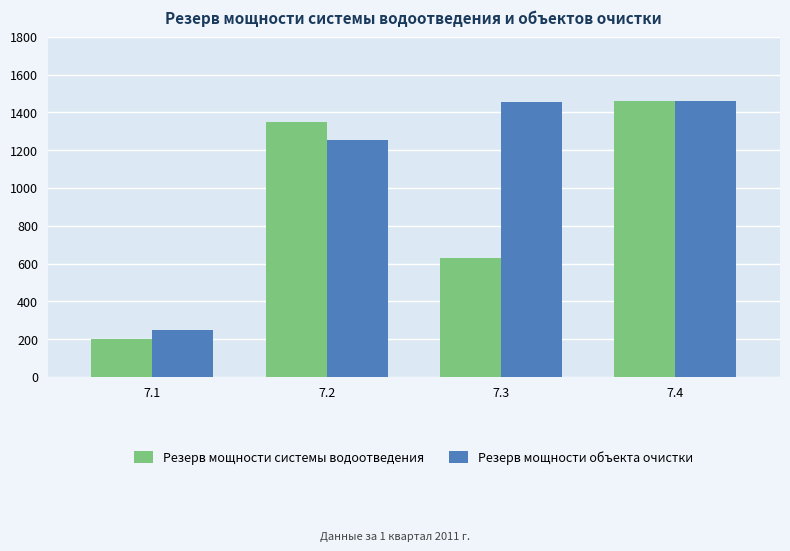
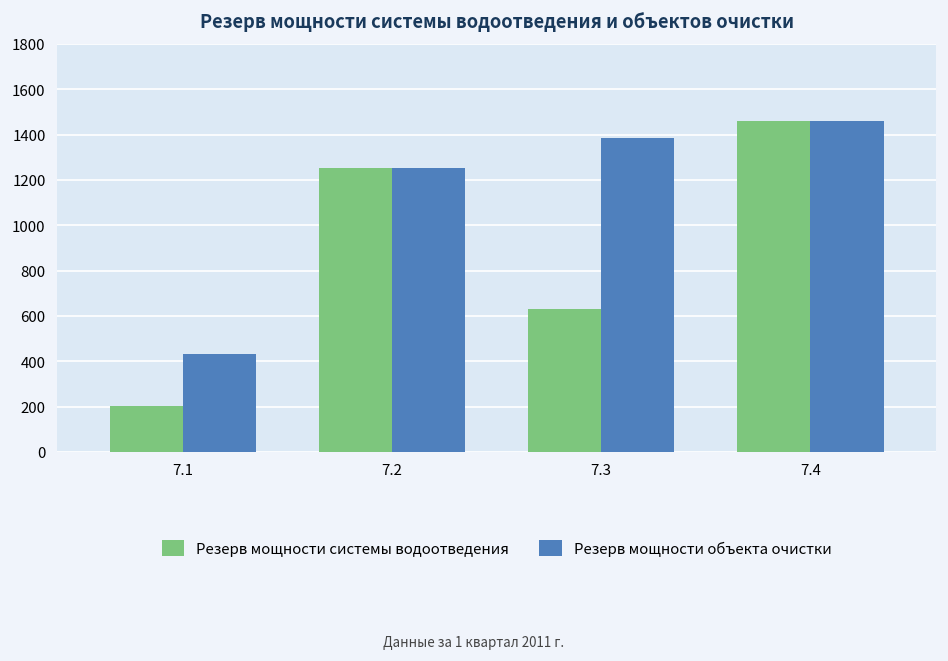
Резерв мощности объекта очистки, 7.1: 250 -> 430
Резерв мощности системы водоотведения, 7.2: 1350 -> 1250
Резерв мощности объекта очистки, 7.3: 1460 -> 1390
